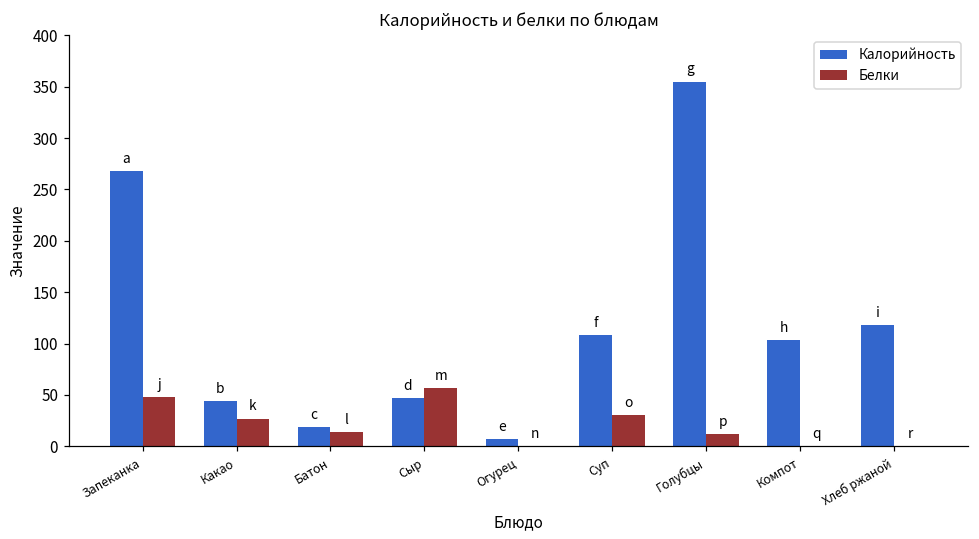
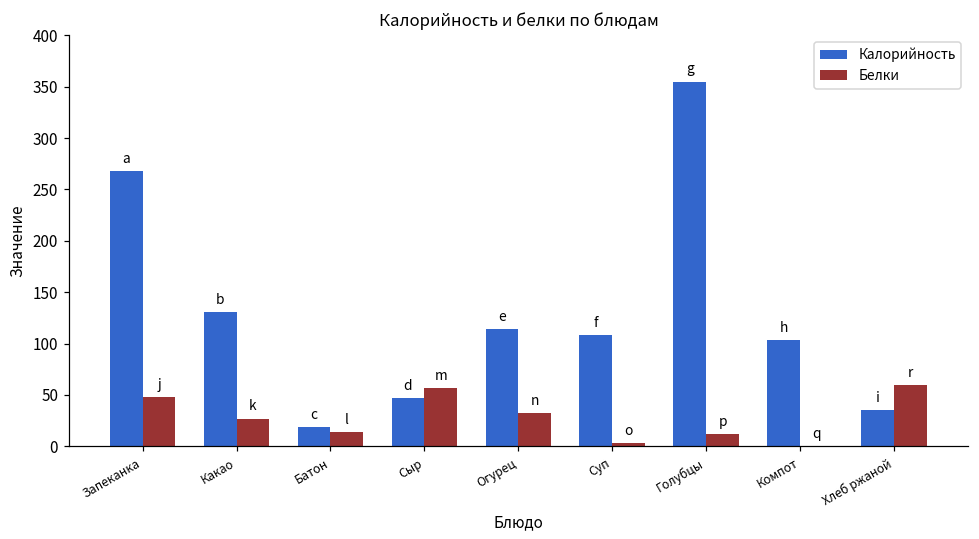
Калорийность, Какао: 40 -> 130
Калорийность, Огурец: 10 -> 110
Белки, Огурец: 0 -> 30
Белки, Суп: 30 -> 0
Калорийность, Хлеб ржаной: 120 -> 40
Белки, Хлеб ржаной: 0 -> 60
